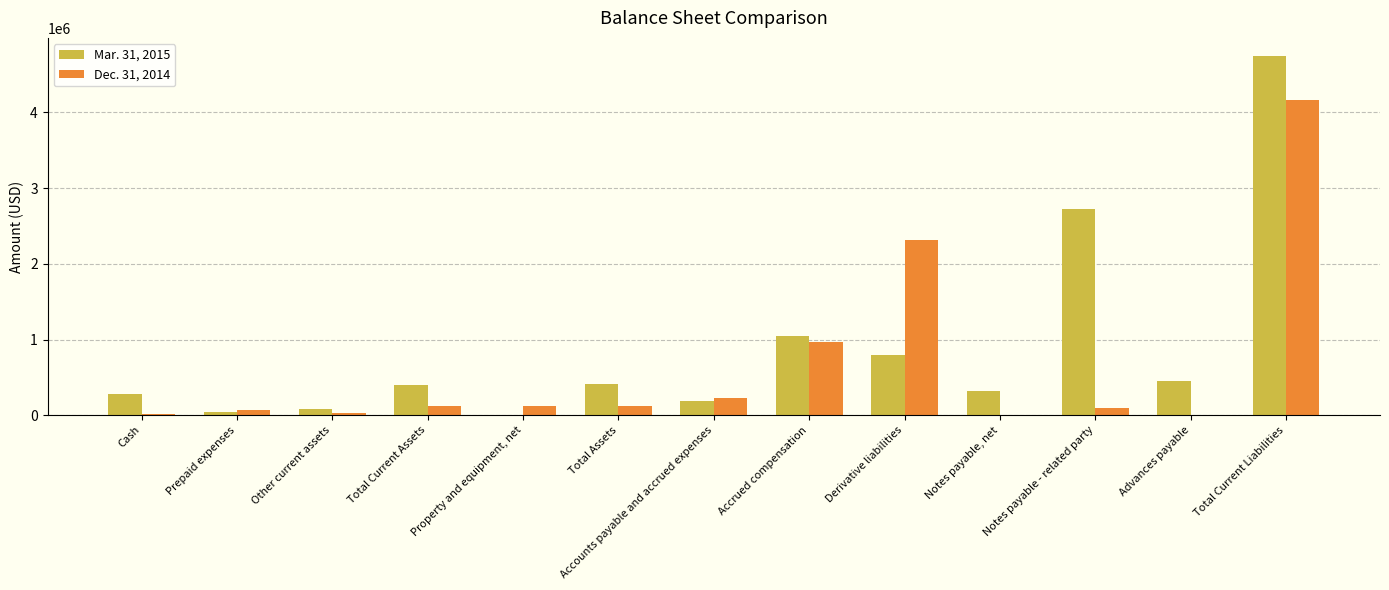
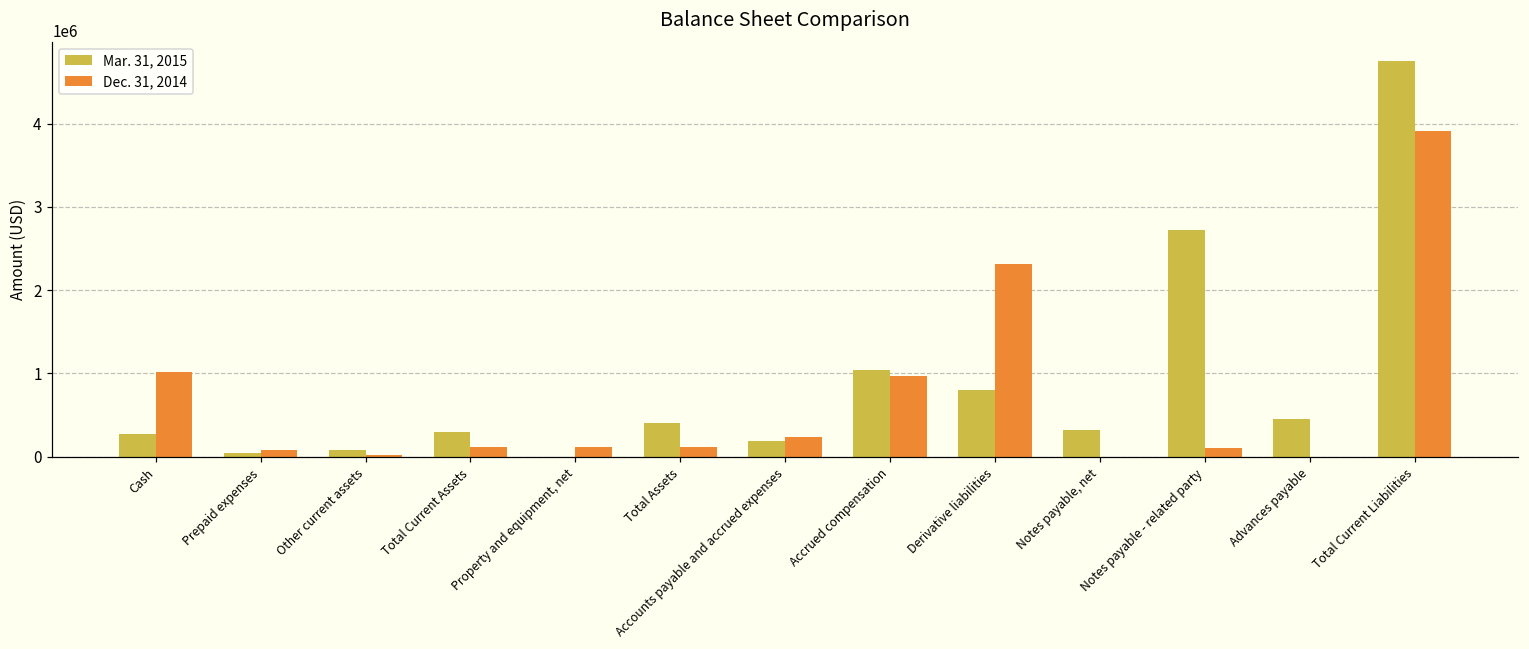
Dec. 31, 2014, Cash: 0 -> 1000000
Mar. 31, 2015, Total Current Assets: 400000 -> 300000
Dec. 31, 2014, Total Current Liabilities: 4200000 -> 3900000
